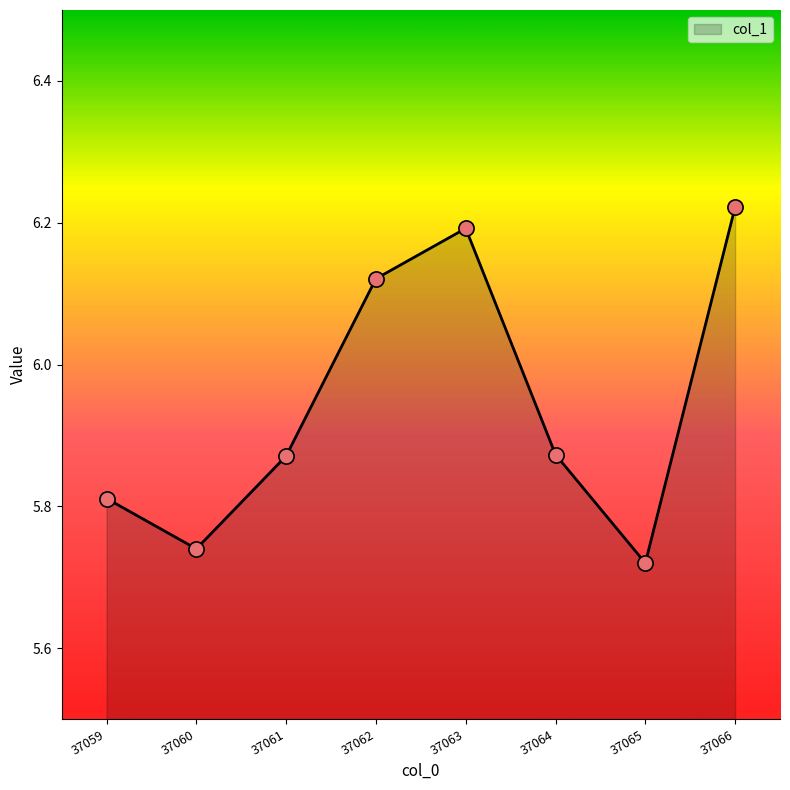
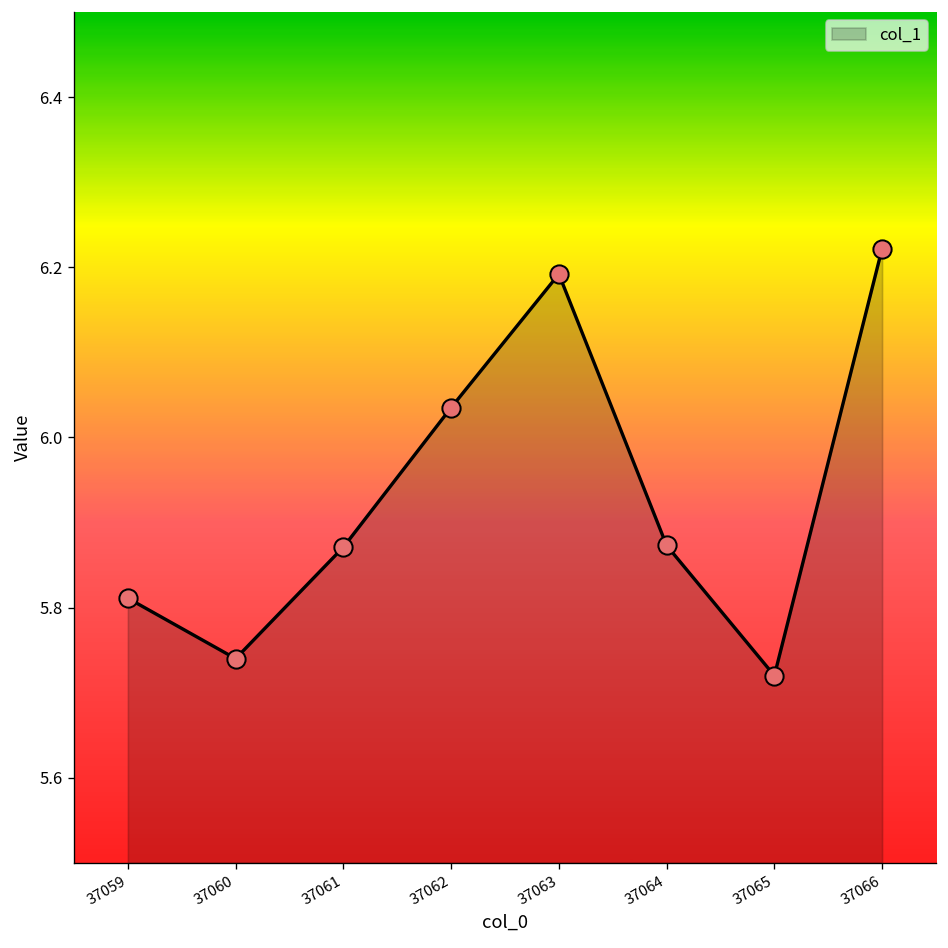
37062: 6.12 -> 6.04
